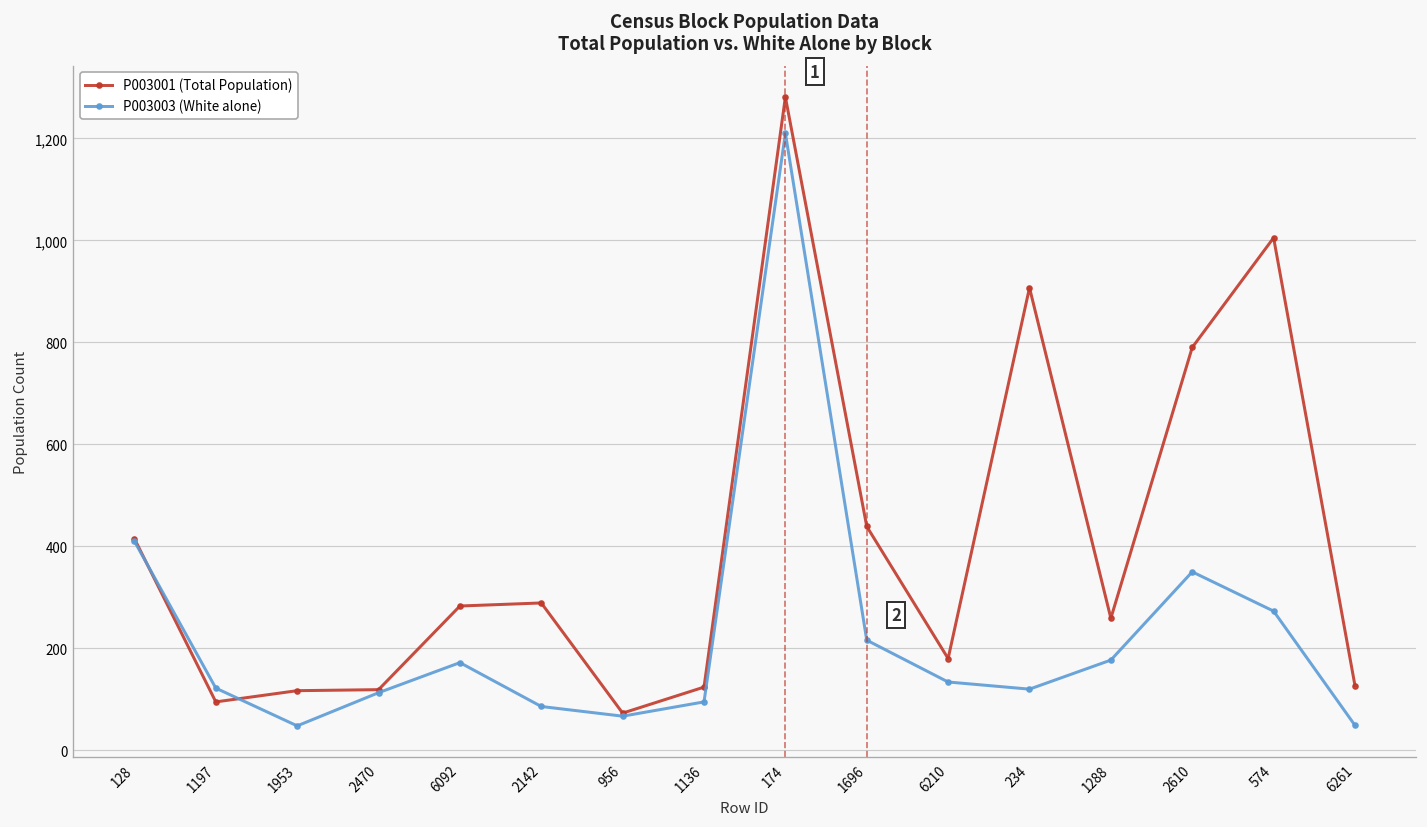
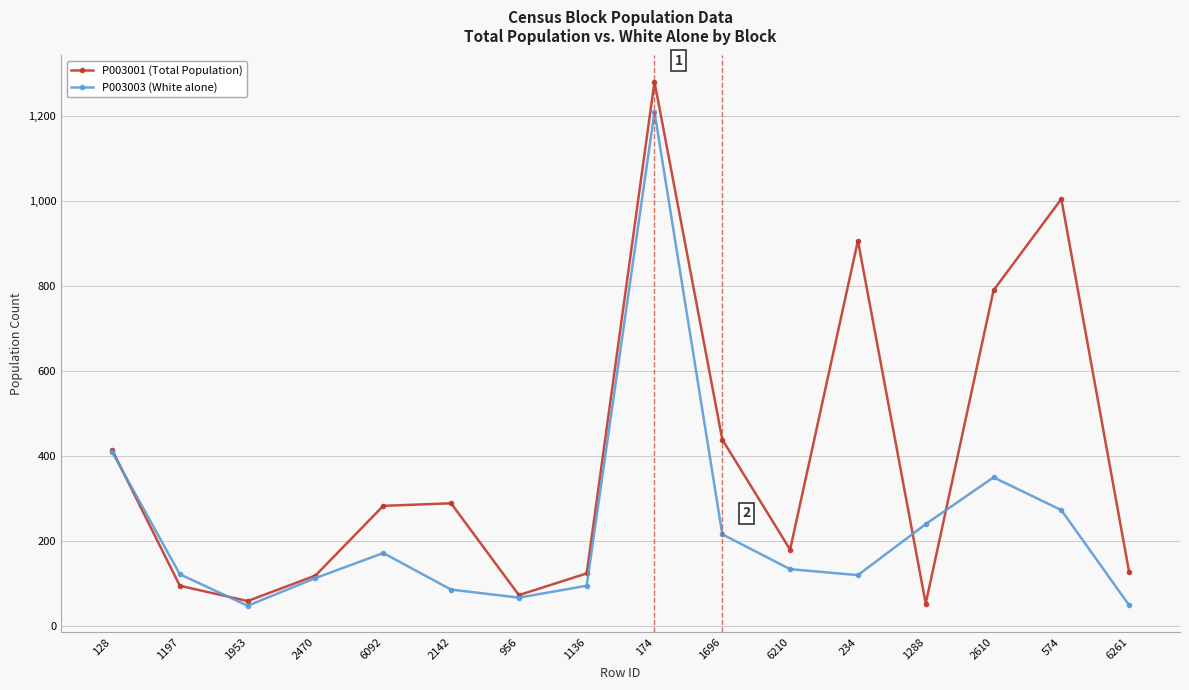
P003001 (Total Population), 1953: 120 -> 60
P003001 (Total Population), 1288: 260 -> 50
P003003 (White alone), 1288: 180 -> 240
